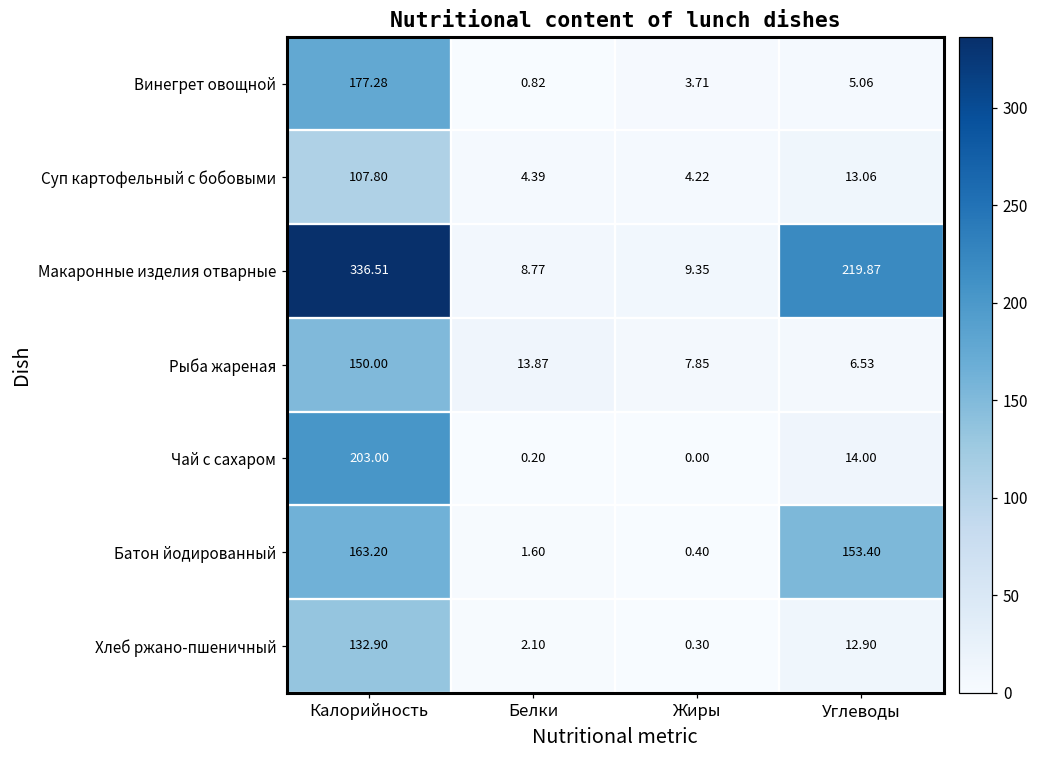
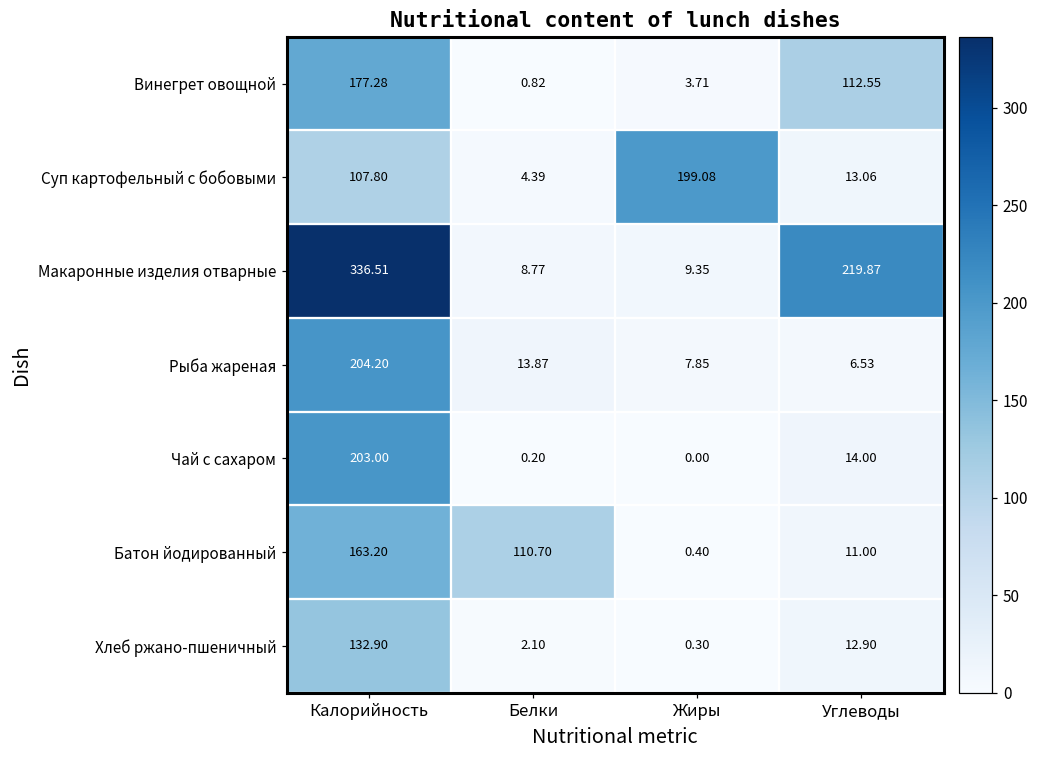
Винегрет овощной, Углеводы: 5.06 -> 112.55
Суп картофельный с бобовыми, Жиры: 4.22 -> 199.08
Рыба жареная, Калорийность: 150.00 -> 204.20
Батон йодированный, Белки: 1.60 -> 110.70
Батон йодированный, Углеводы: 153.40 -> 11.00
